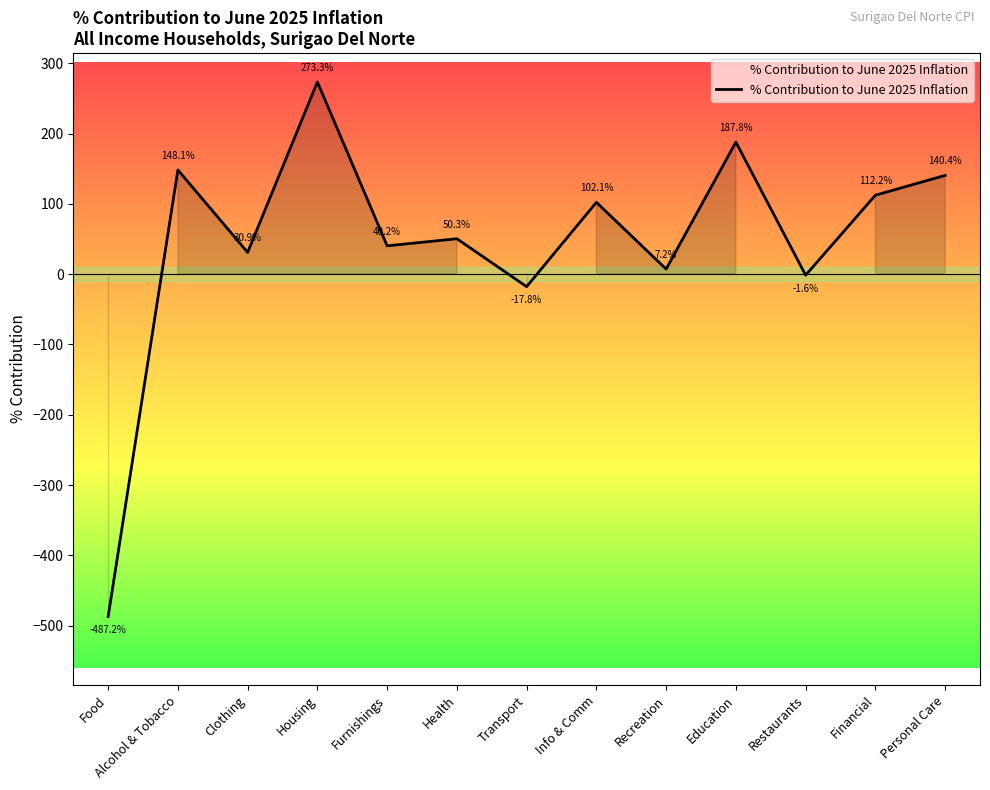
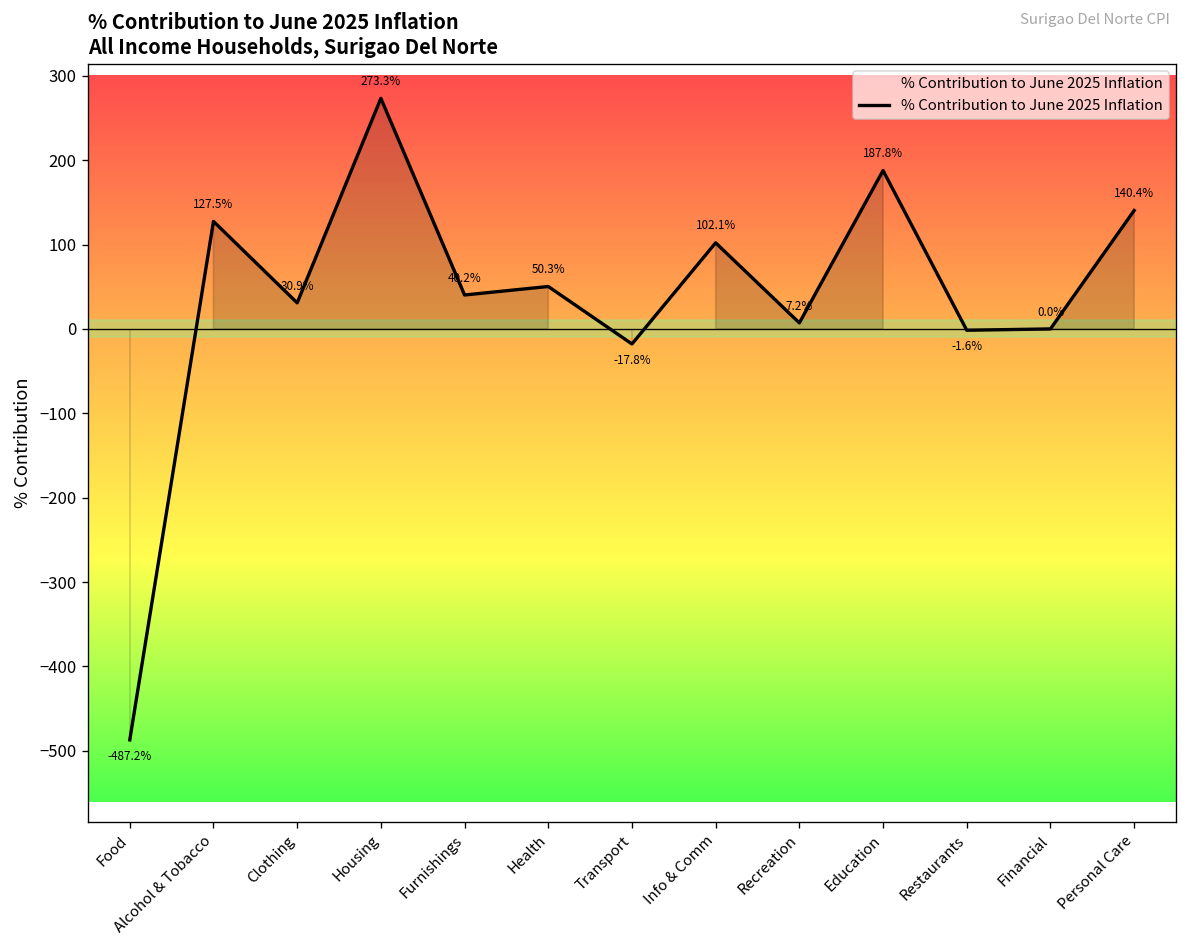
% Contribution to June 2025 Inflation, Alcohol & Tobacco: 148.1% -> 127.5%
% Contribution to June 2025 Inflation, Financial: 112.2% -> 0.0%
